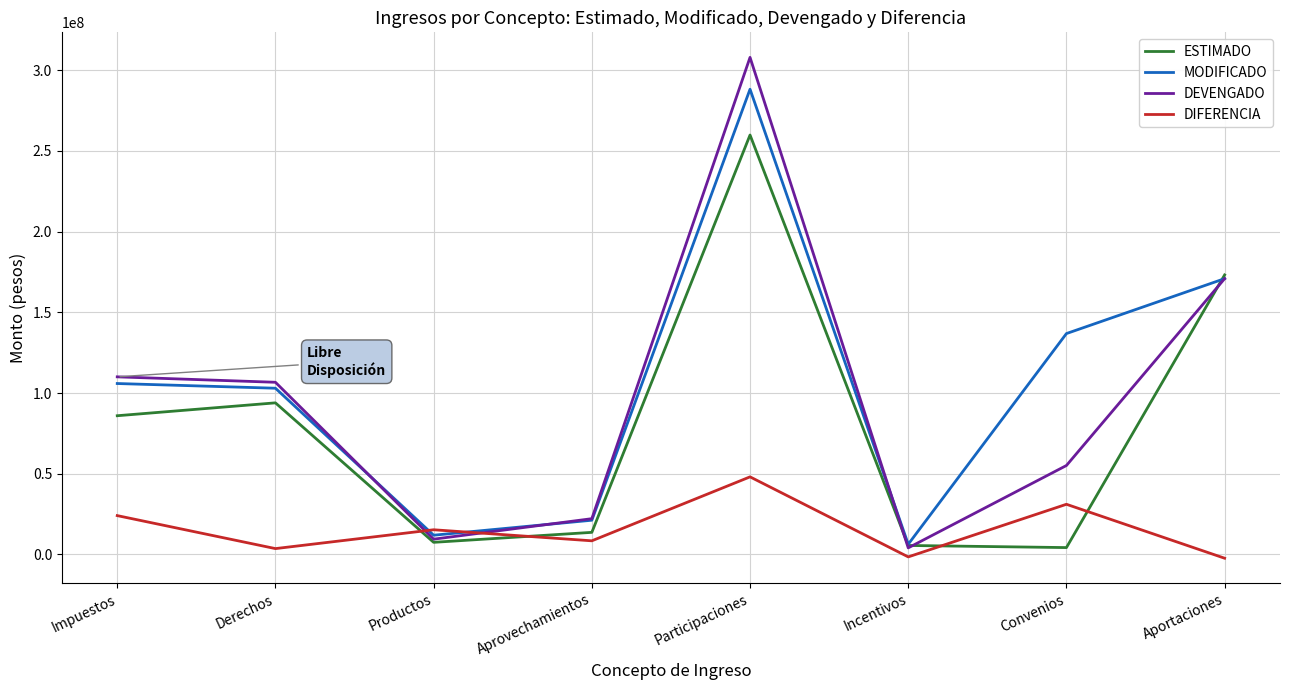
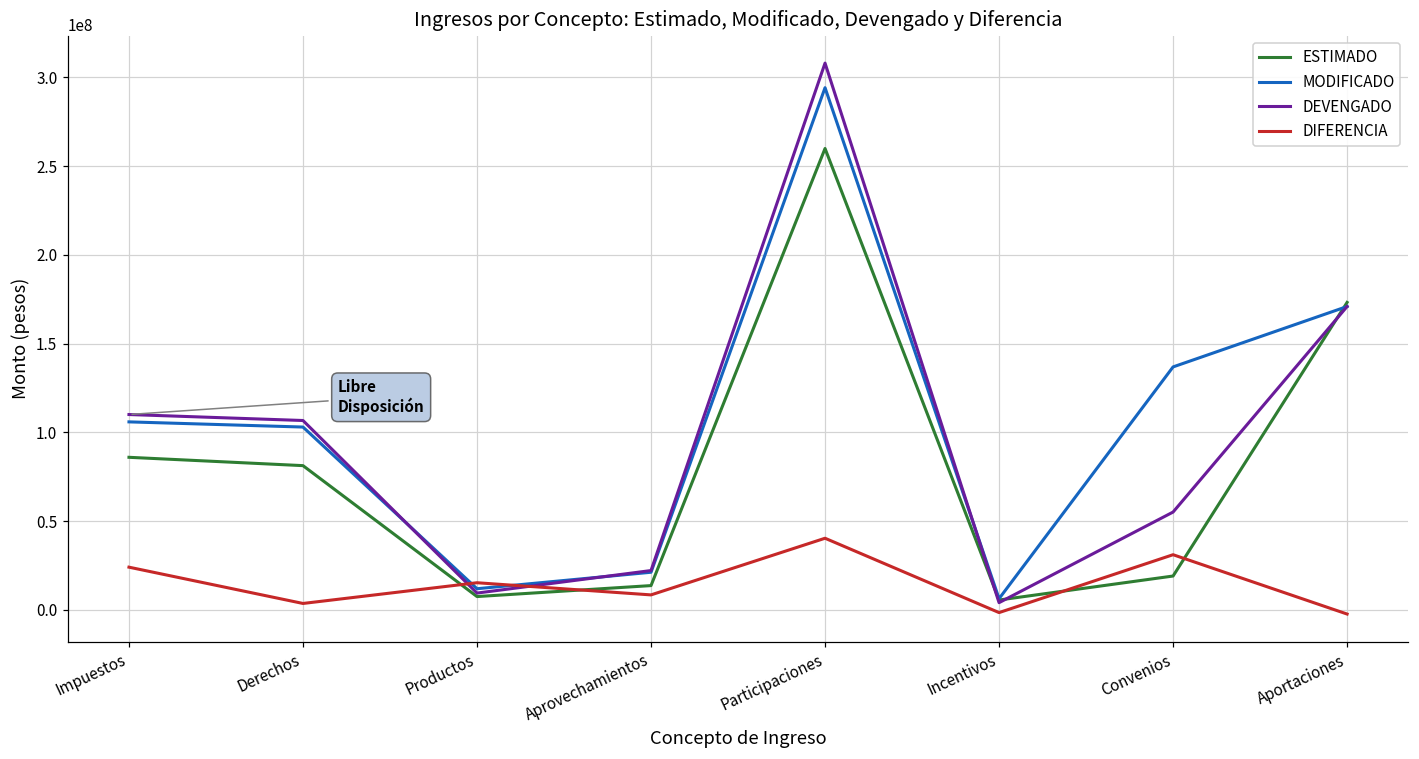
ESTIMADO, Derechos: 94000000 -> 81000000
MODIFICADO, Participaciones: 288000000 -> 294000000
DIFERENCIA, Participaciones: 48000000 -> 40000000
ESTIMADO, Convenios: 4000000 -> 19000000
